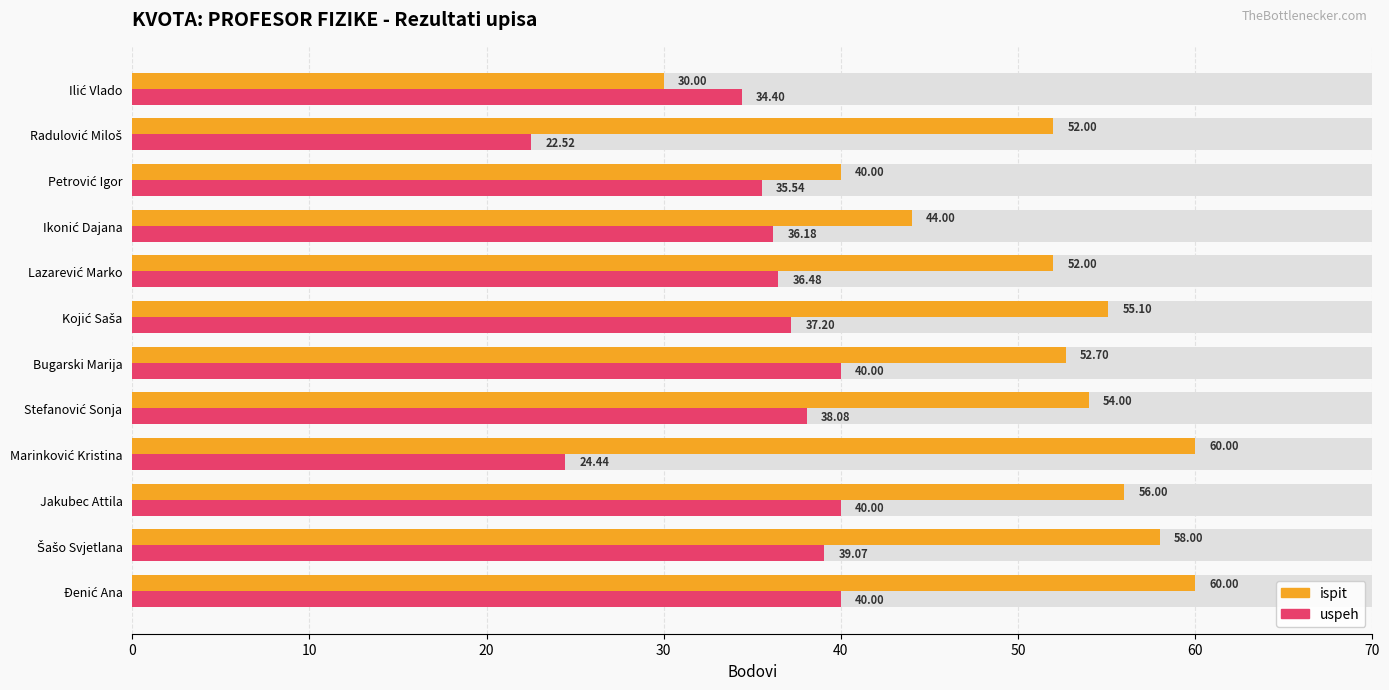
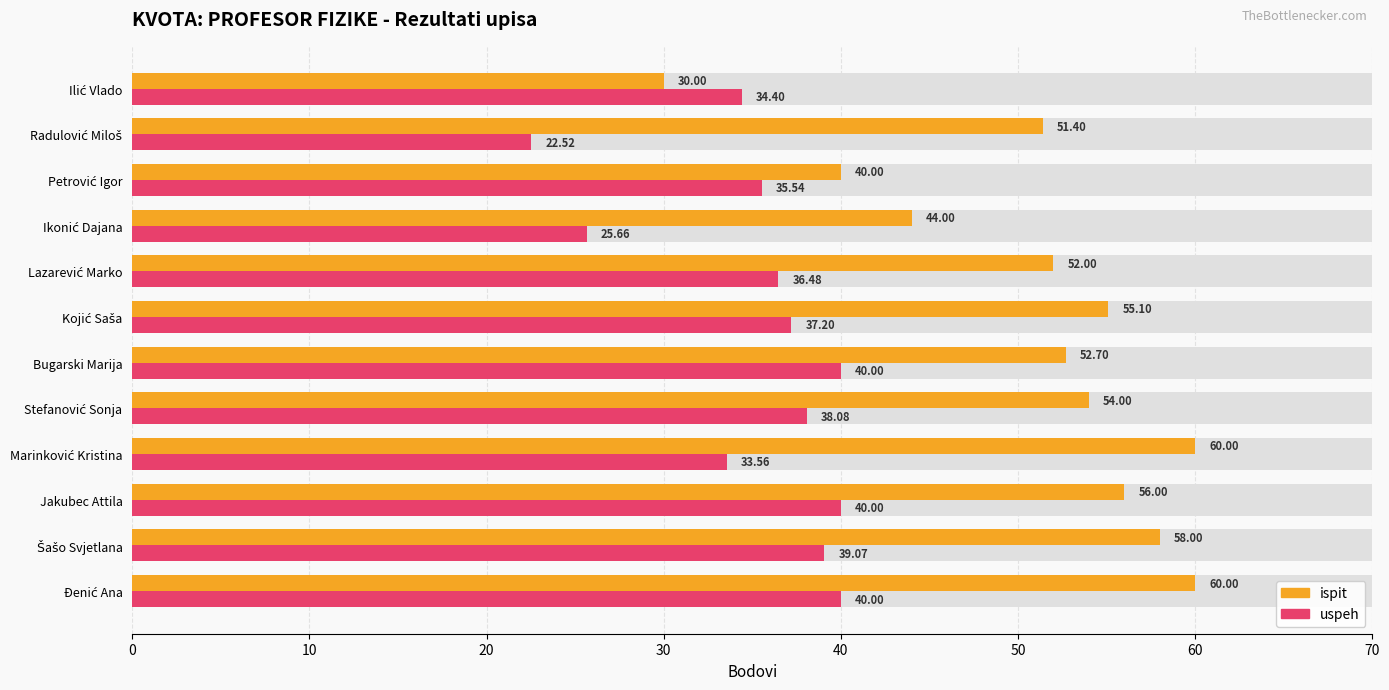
ispit, Radulović Miloš: 52.00 -> 51.40
uspeh, Ikonić Dajana: 36.18 -> 25.66
uspeh, Marinković Kristina: 24.44 -> 33.56
